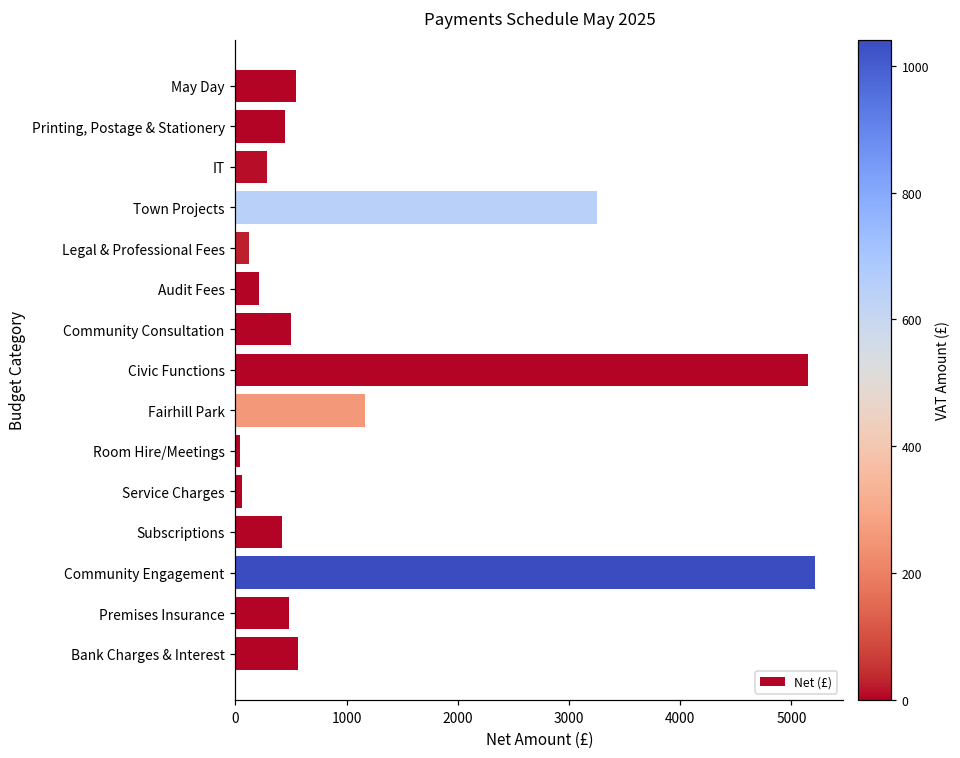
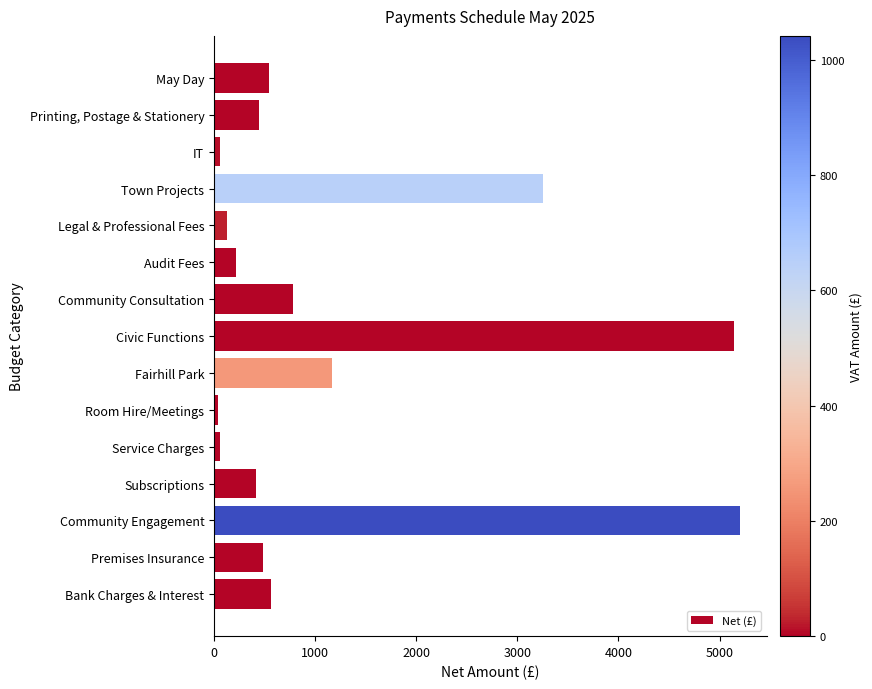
IT: 280 -> 60
Community Consultation: 500 -> 780
